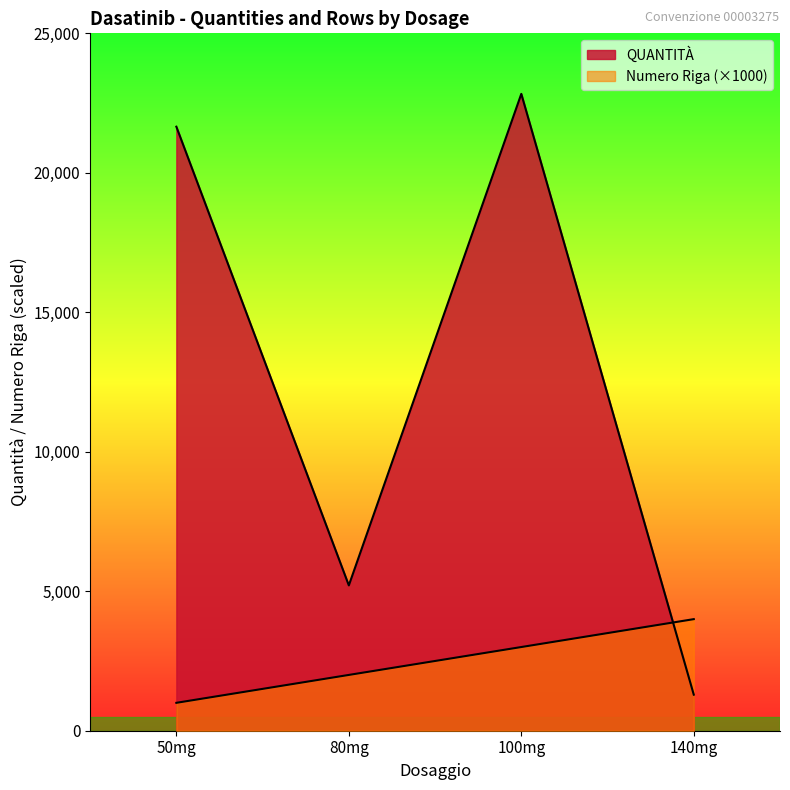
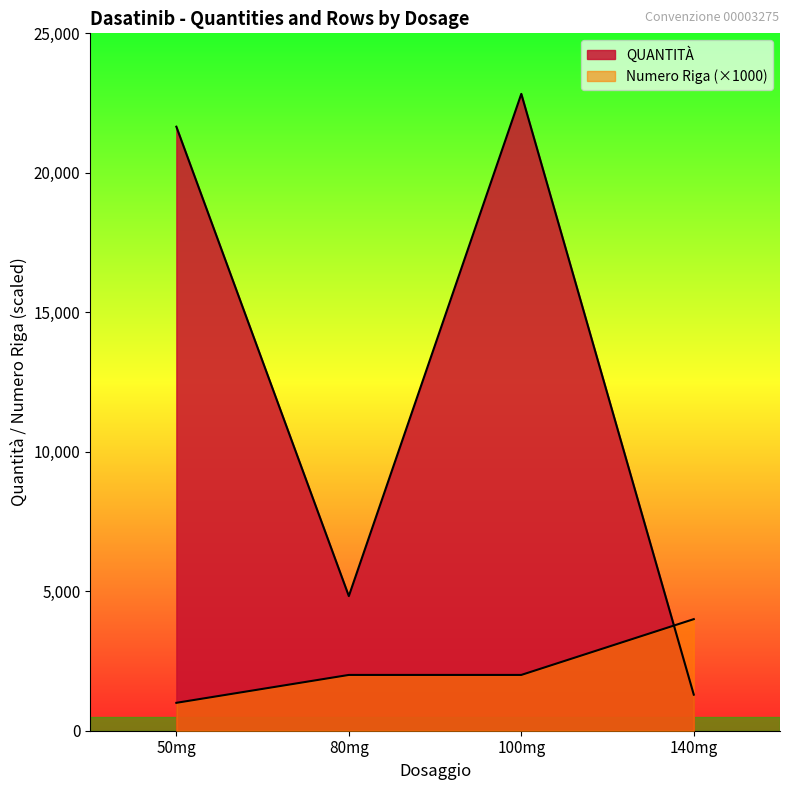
QUANTITÀ, 80mg: 5,200 -> 4,800
Numero Riga (×1000), 100mg: 3,000 -> 2,000
